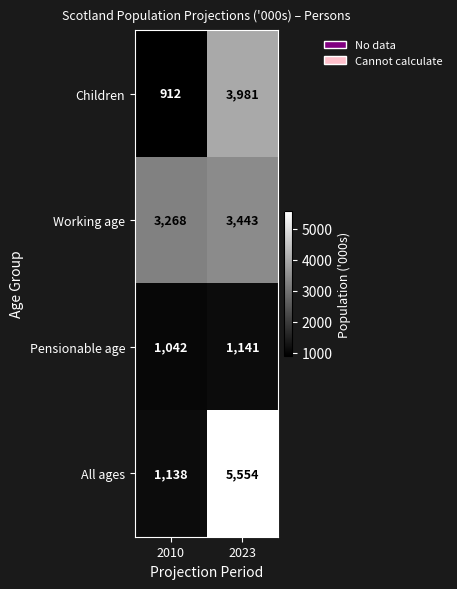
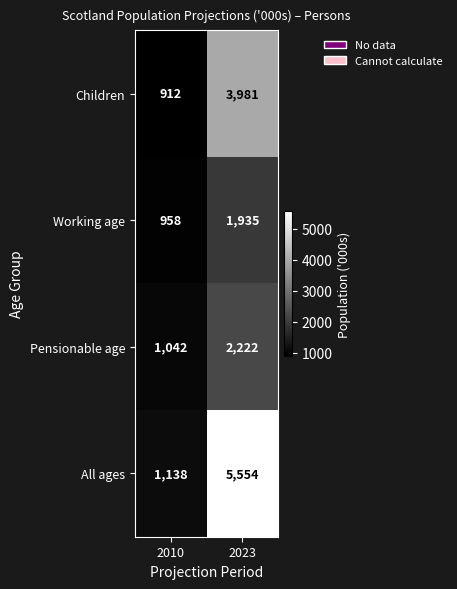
Working age, 2010: 3,268 -> 958
Working age, 2023: 3,443 -> 1,935
Pensionable age, 2023: 1,141 -> 2,222
